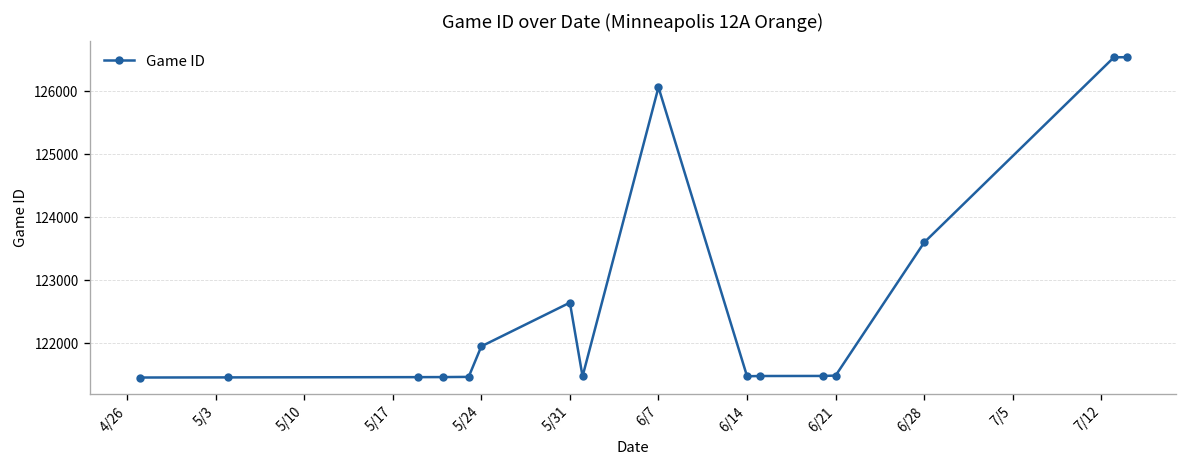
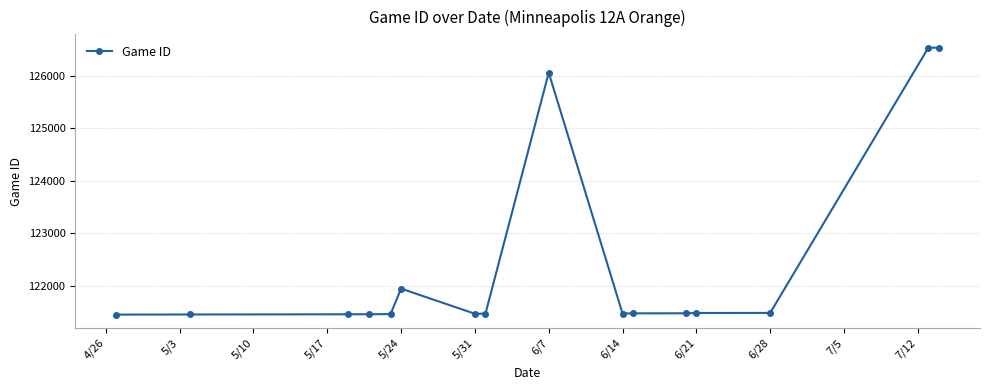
5/31: 122600 -> 121500
6/28: 123600 -> 121500
